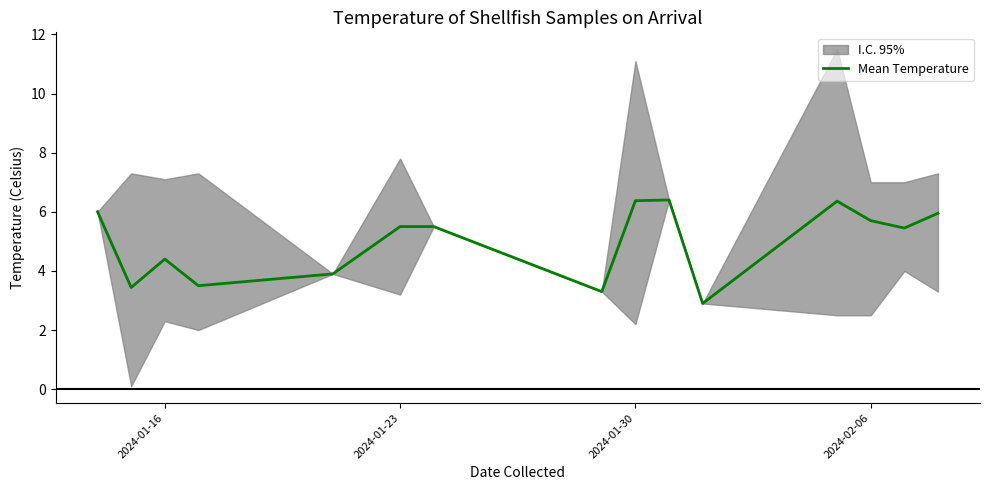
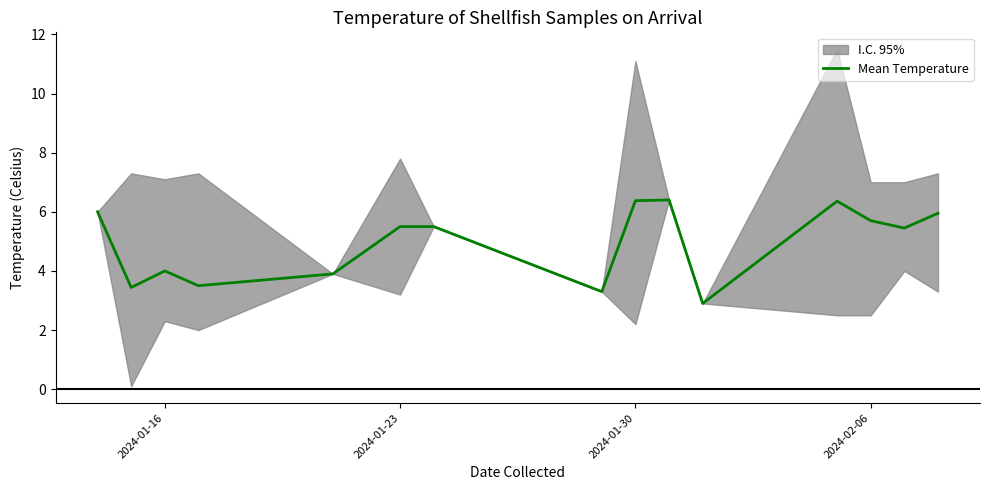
Mean Temperature, 2024-01-16: 4.4 -> 4.0
